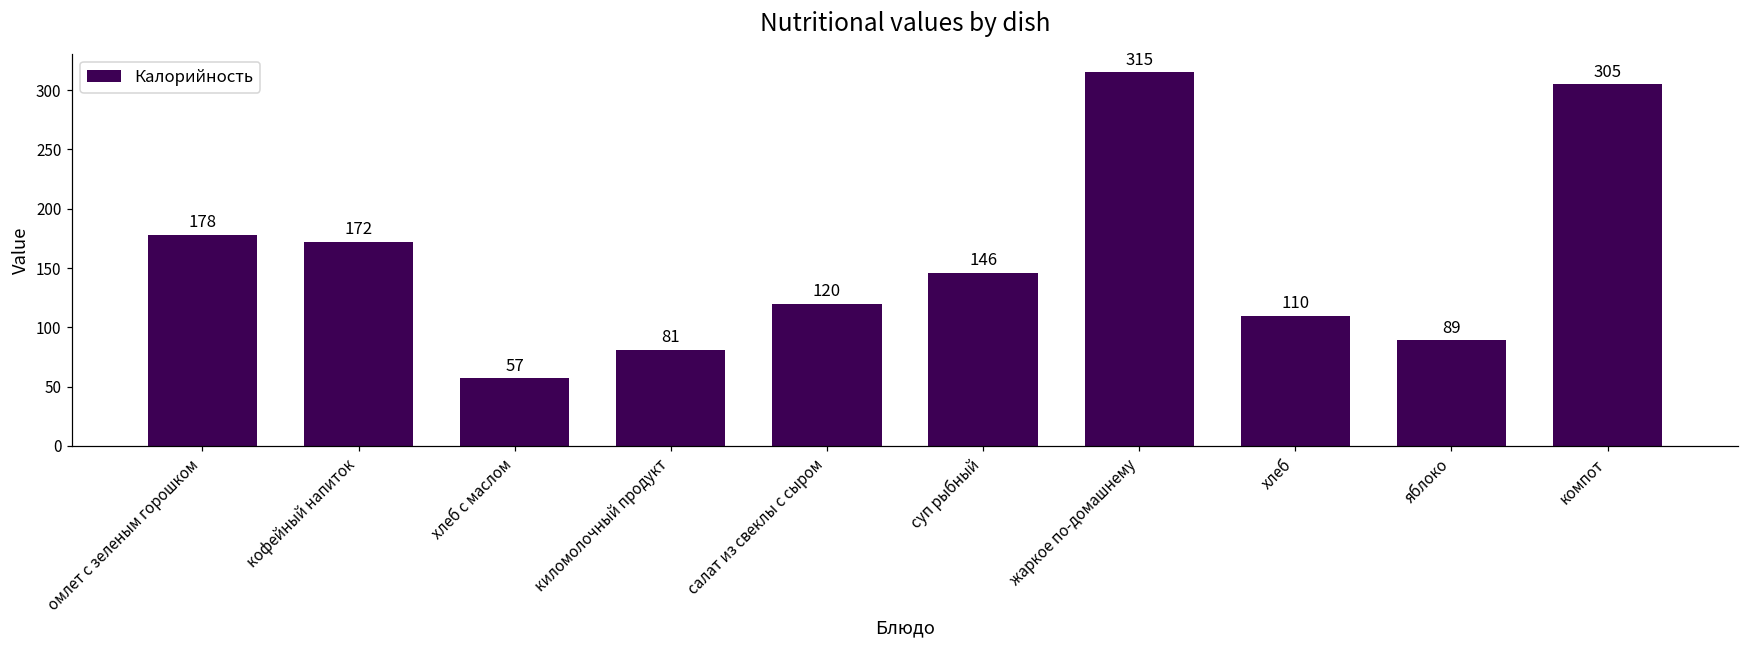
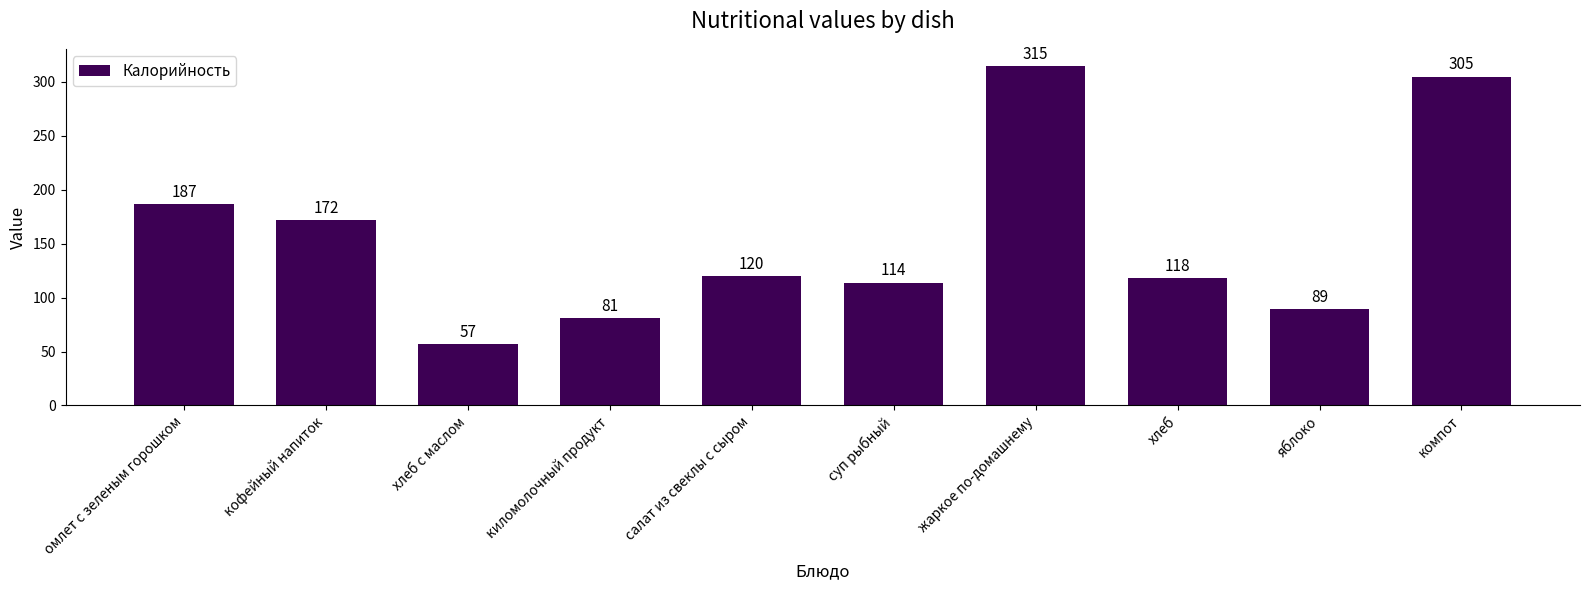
омлет с зеленым горошком: 178 -> 187
суп рыбный: 146 -> 114
хлеб: 110 -> 118
